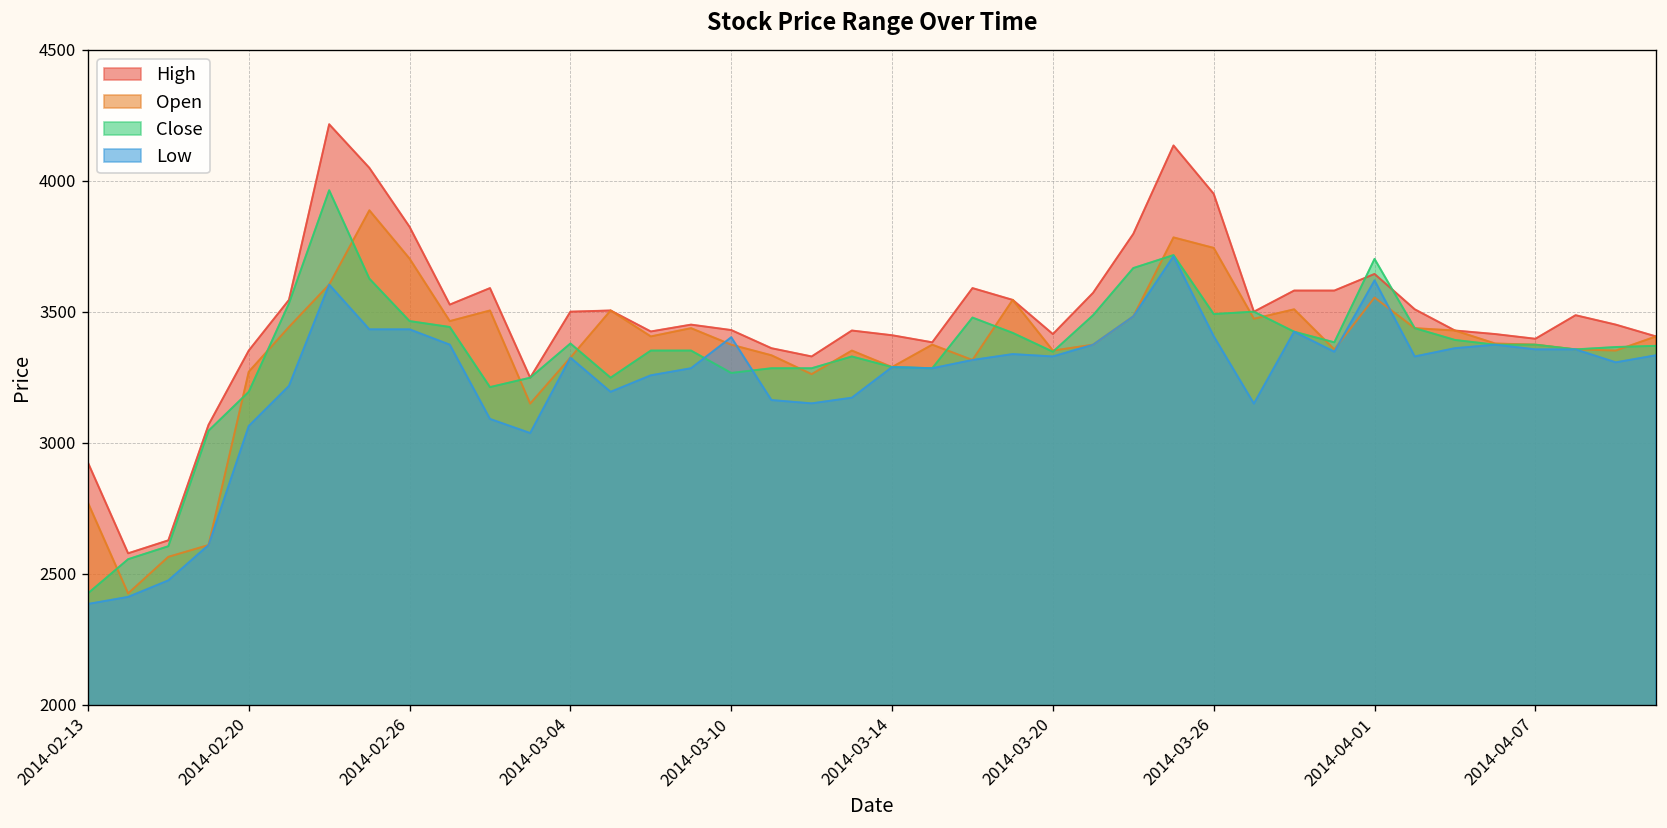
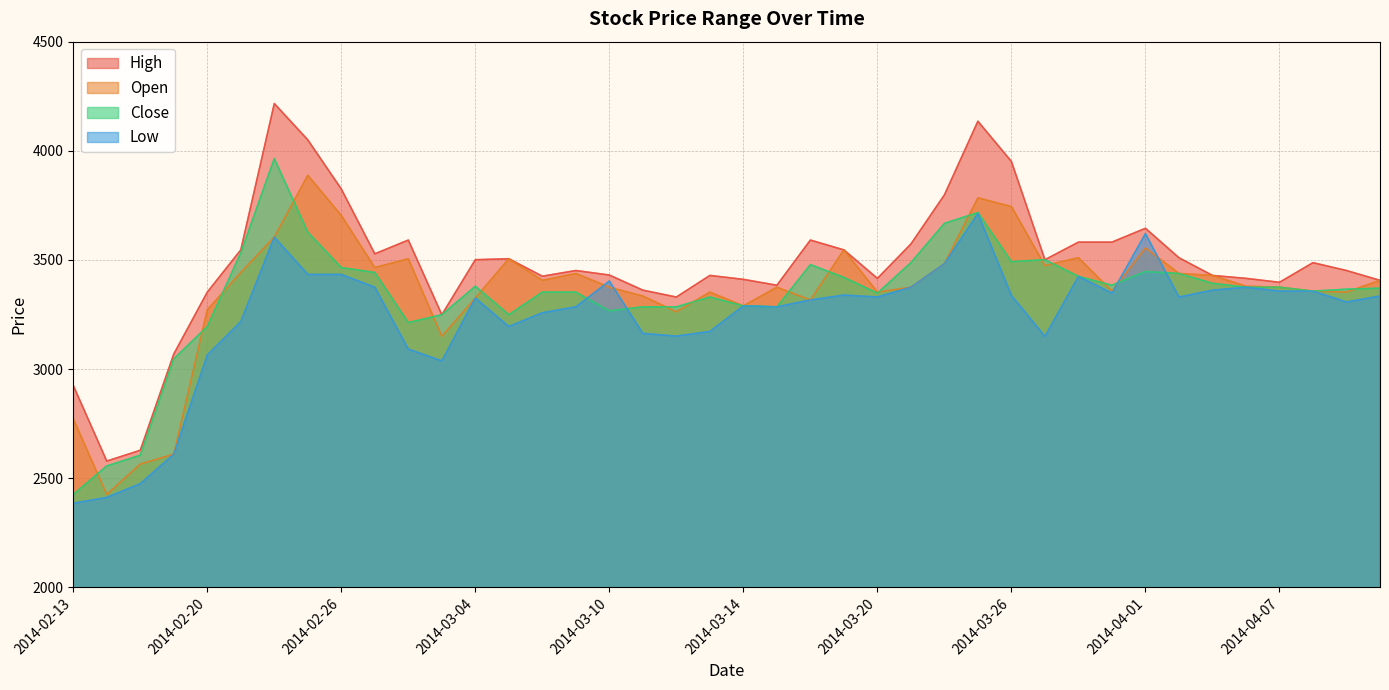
Low, 2014-03-26: 3410 -> 3340
Close, 2014-04-01: 3700 -> 3450
